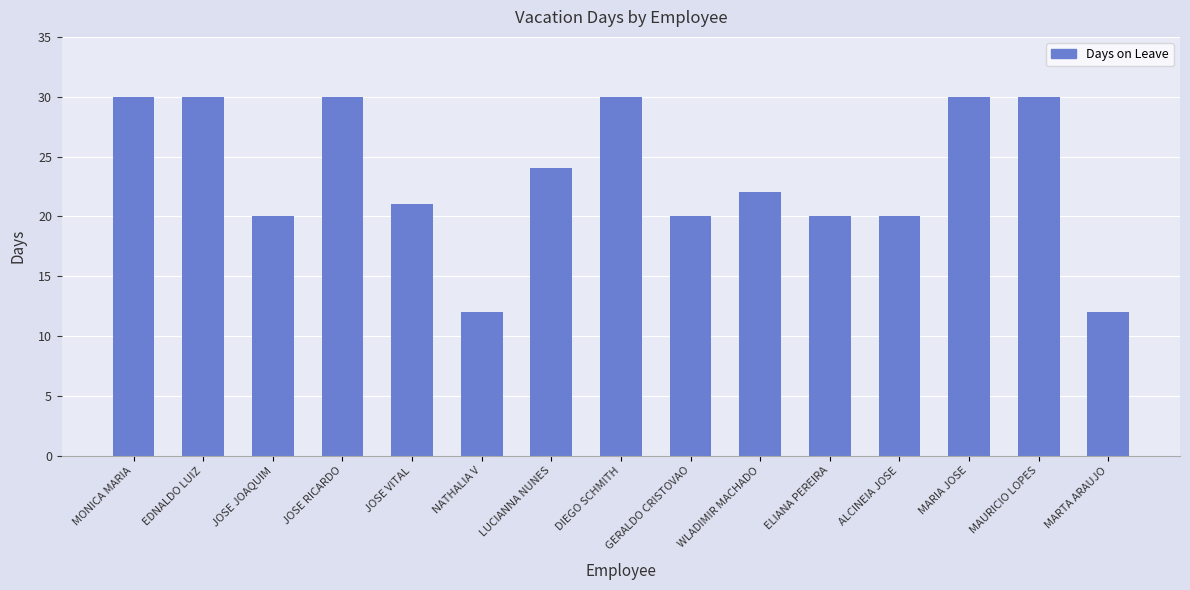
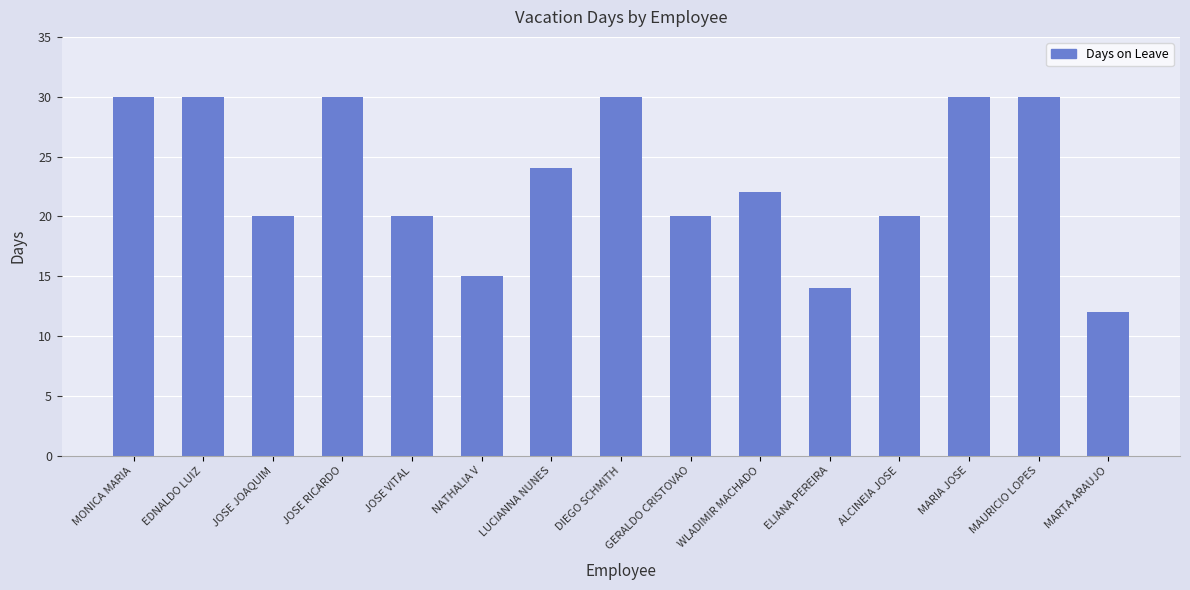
JOSE VITAL: 21 -> 20
NATHALIA V: 12 -> 15
ELIANA PEREIRA: 20 -> 14
